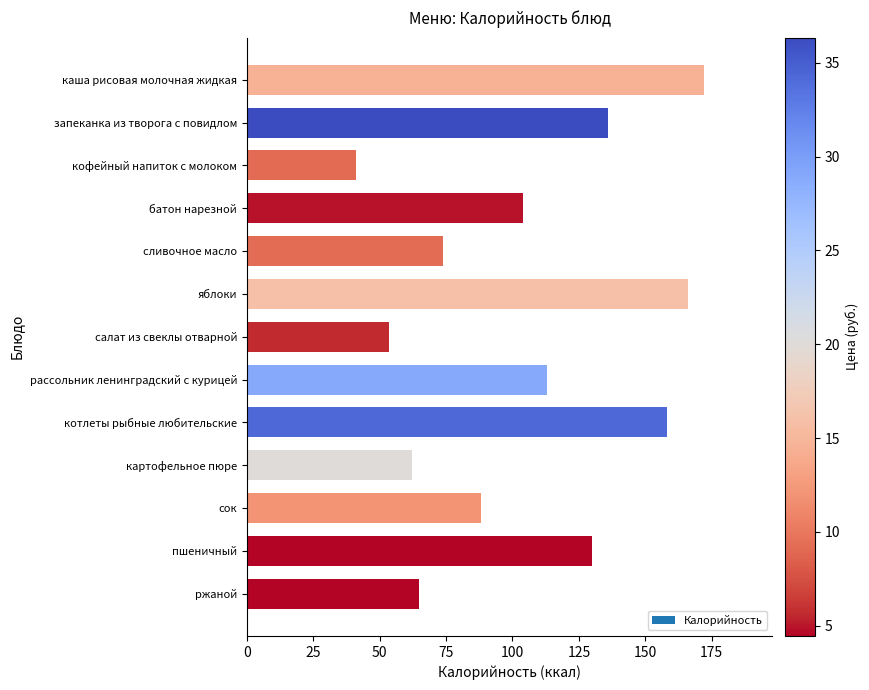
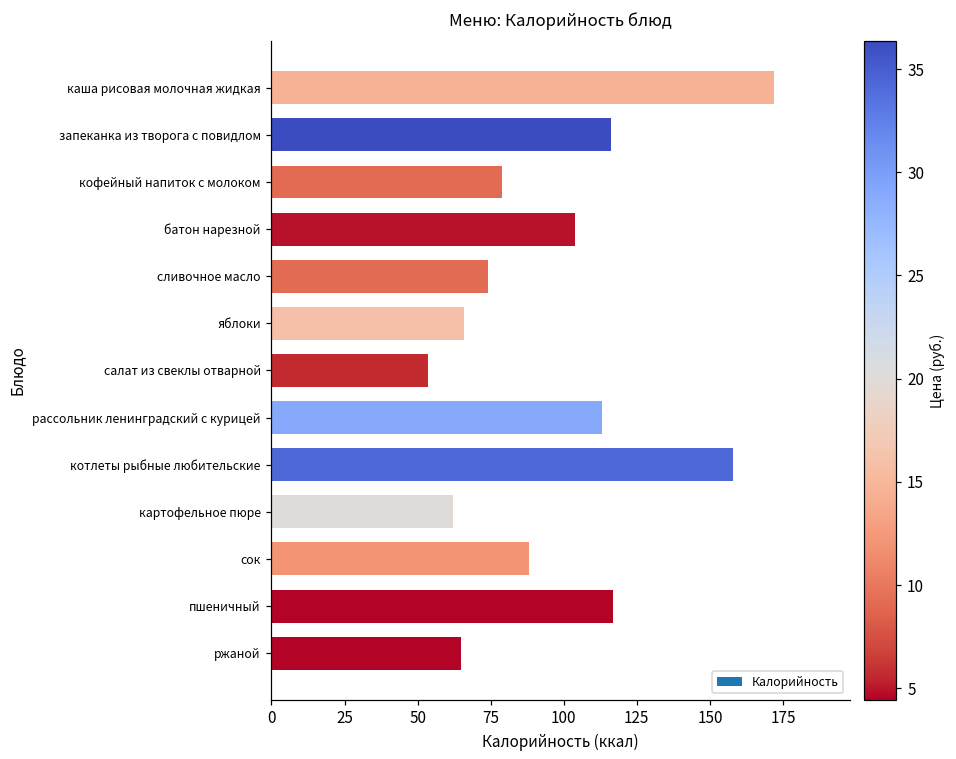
запеканка из творога с повидлом: 136 -> 116
кофейный напиток с молоком: 41 -> 79
яблоки: 166 -> 66
пшеничный: 130 -> 117
